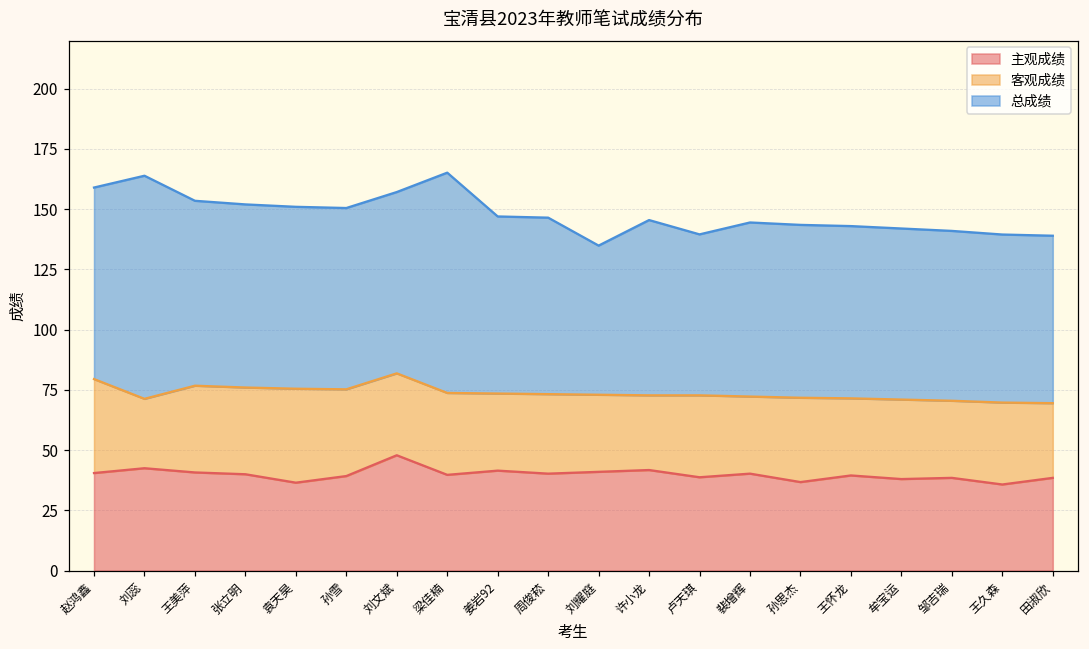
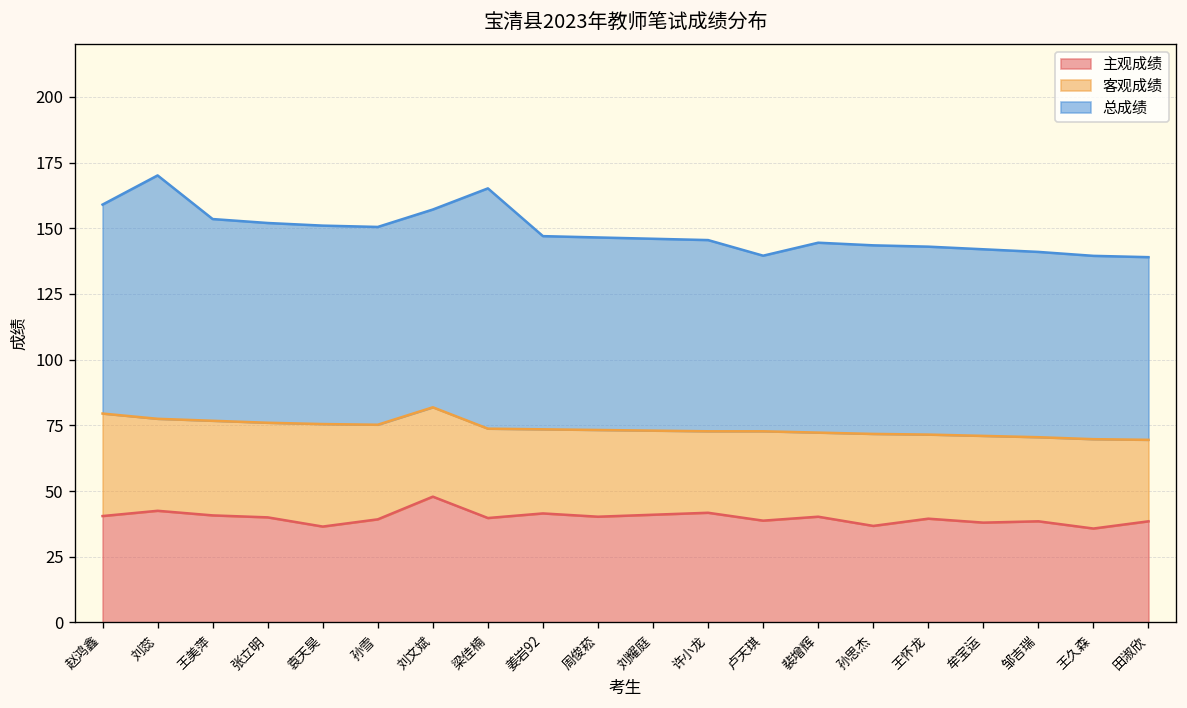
客观成绩, 刘蕊: 29 -> 35
总成绩, 刘耀庭: 62 -> 73
